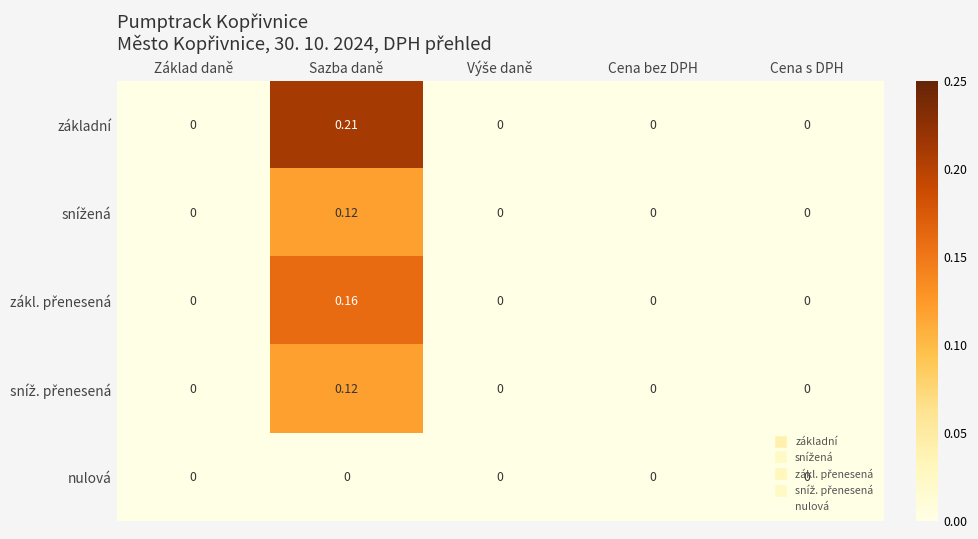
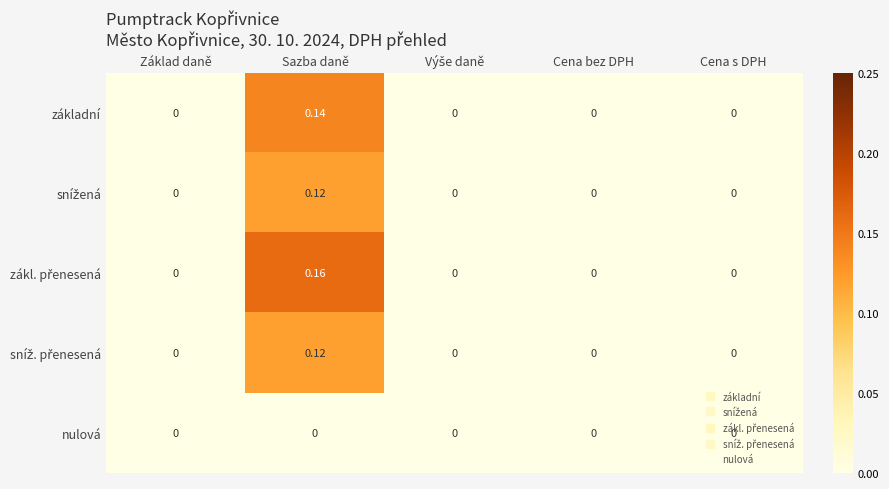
základní, Sazba daně: 0.21 -> 0.14
